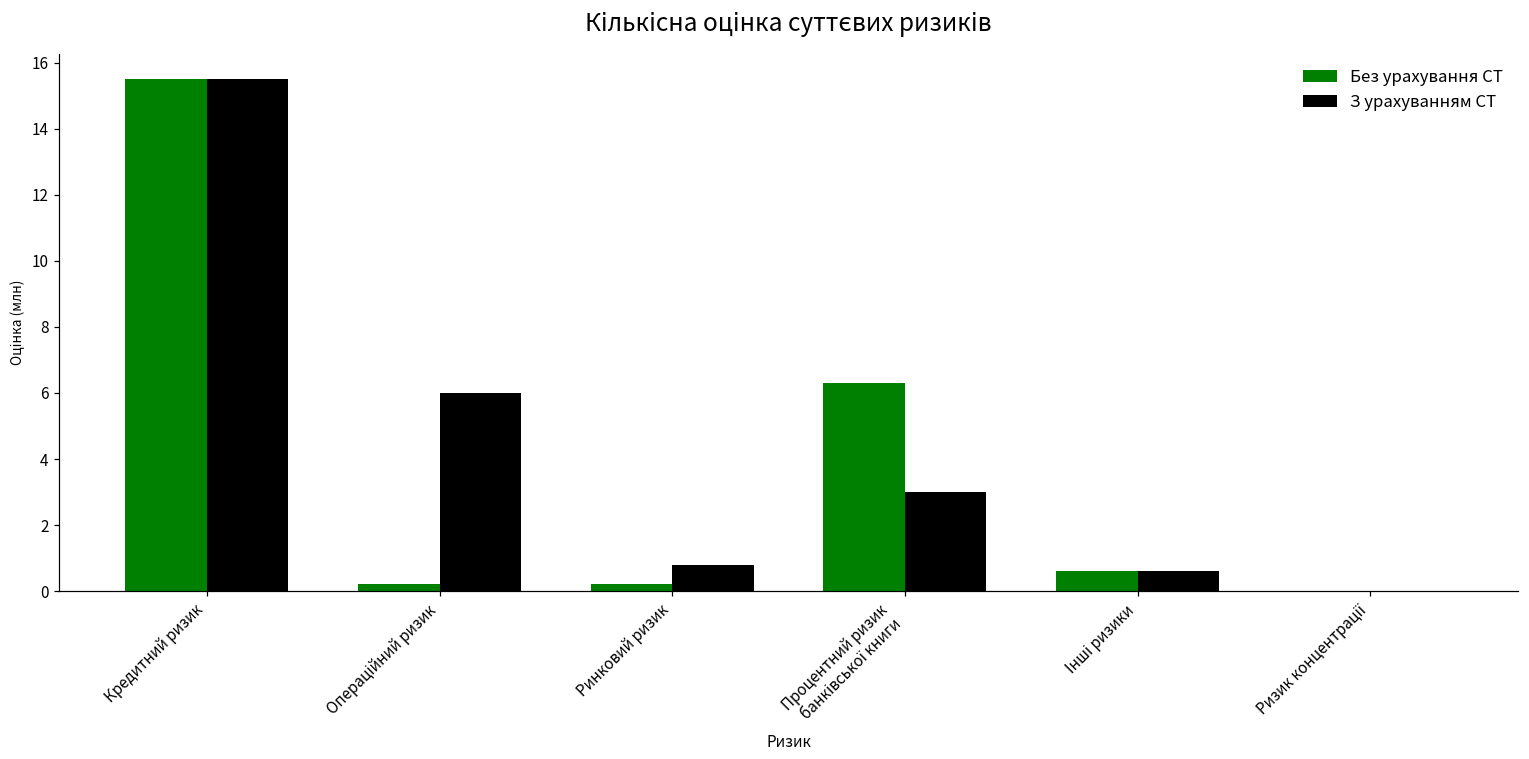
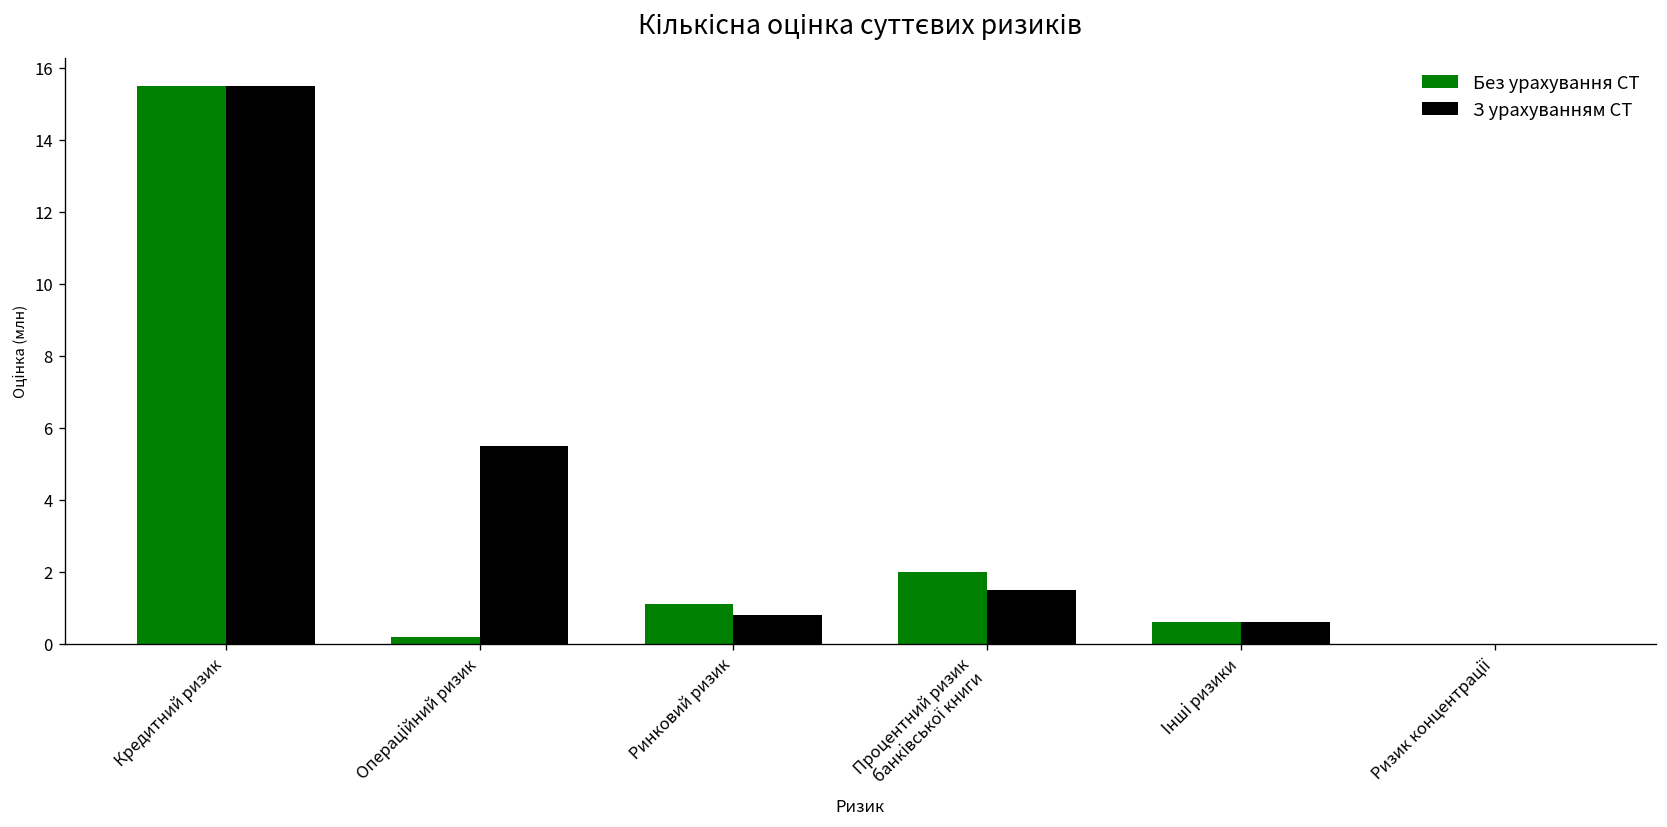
З урахуванням СТ, Операційний ризик: 6.0 -> 5.5
Без урахування СТ, Ринковий ризик: 0.2 -> 1.1
Без урахування СТ, Процентний ризик банківської книги: 6.3 -> 2.0
З урахуванням СТ, Процентний ризик банківської книги: 3.0 -> 1.5
